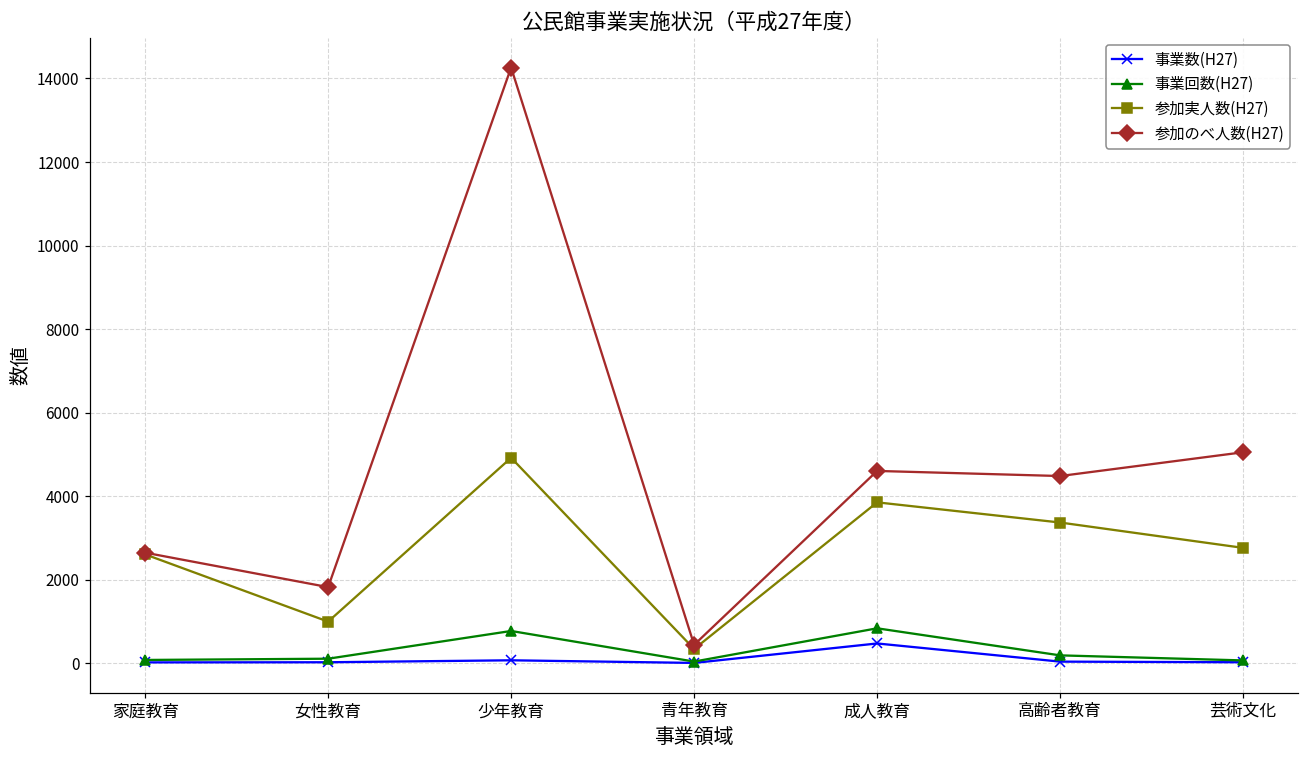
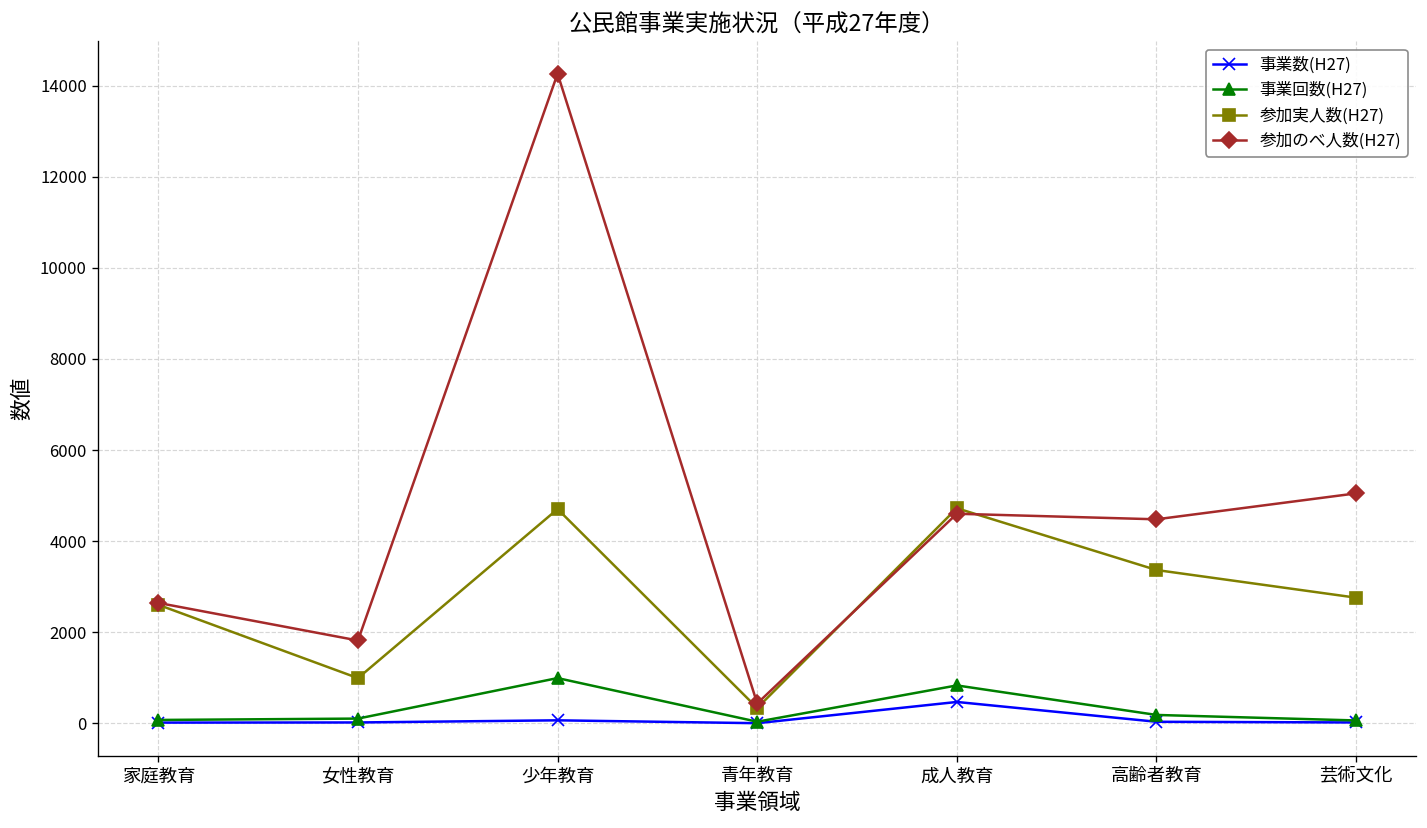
事業回数(H27), 少年教育: 800 -> 1000
参加実人数(H27), 少年教育: 4900 -> 4700
参加実人数(H27), 成人教育: 3900 -> 4700
